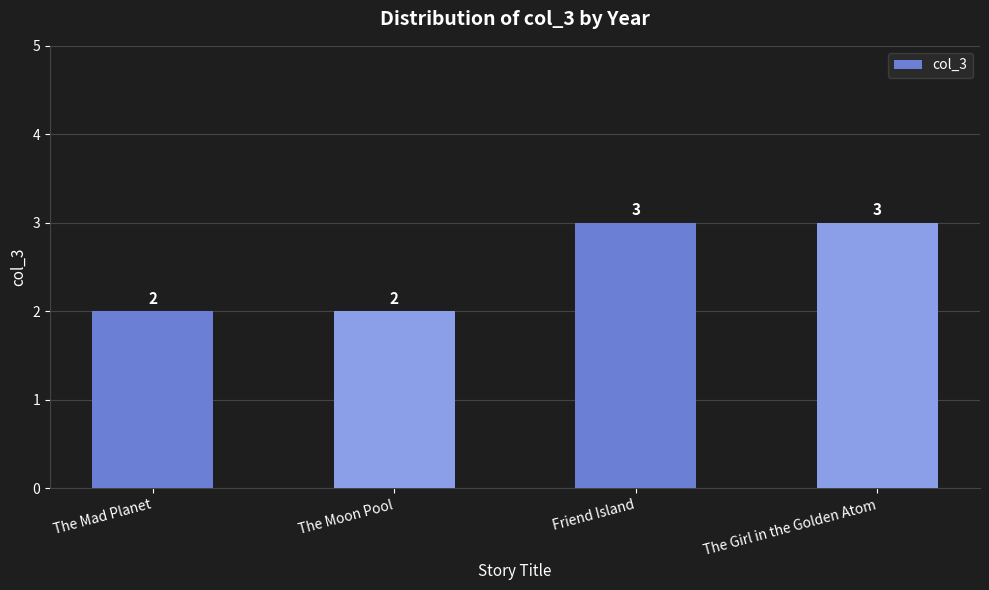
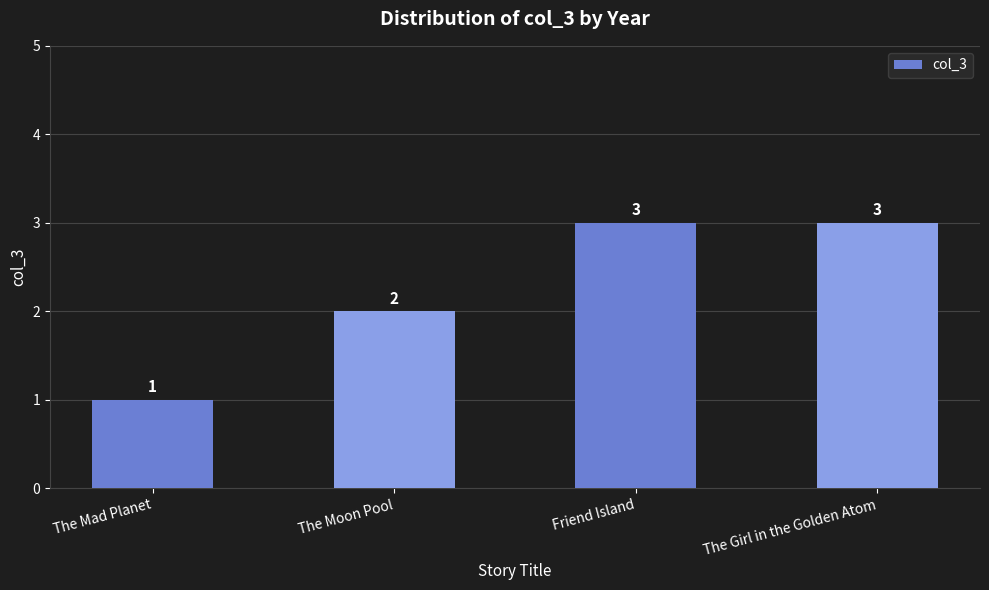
The Mad Planet: 2 -> 1
